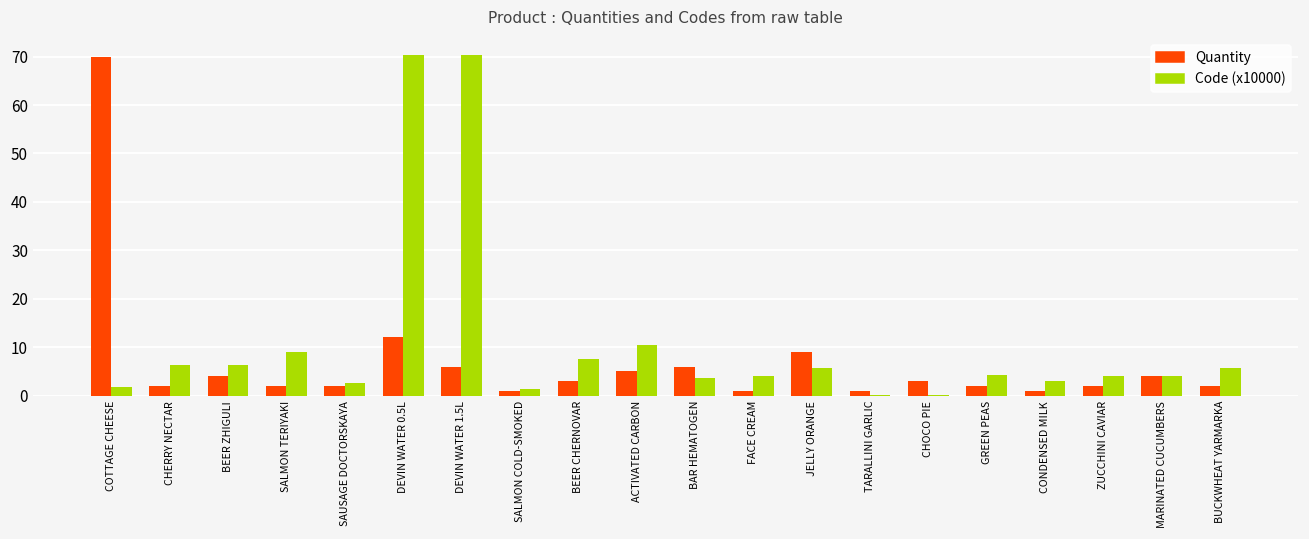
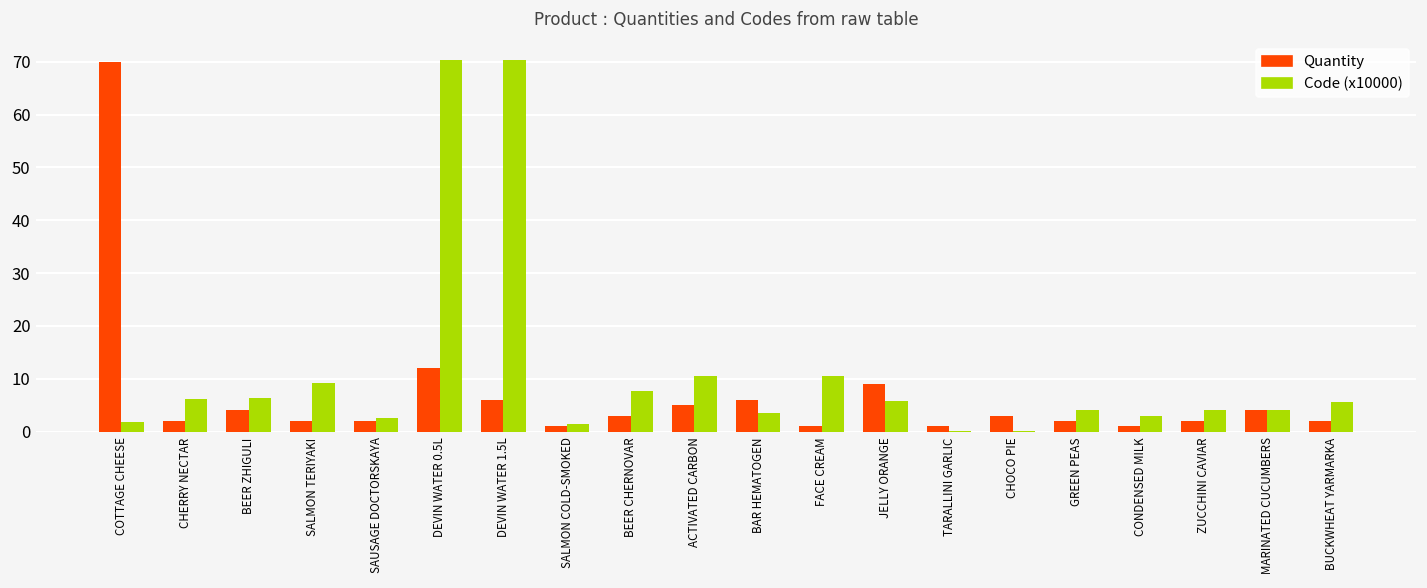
Code (x10000), FACE CREAM: 4 -> 11
